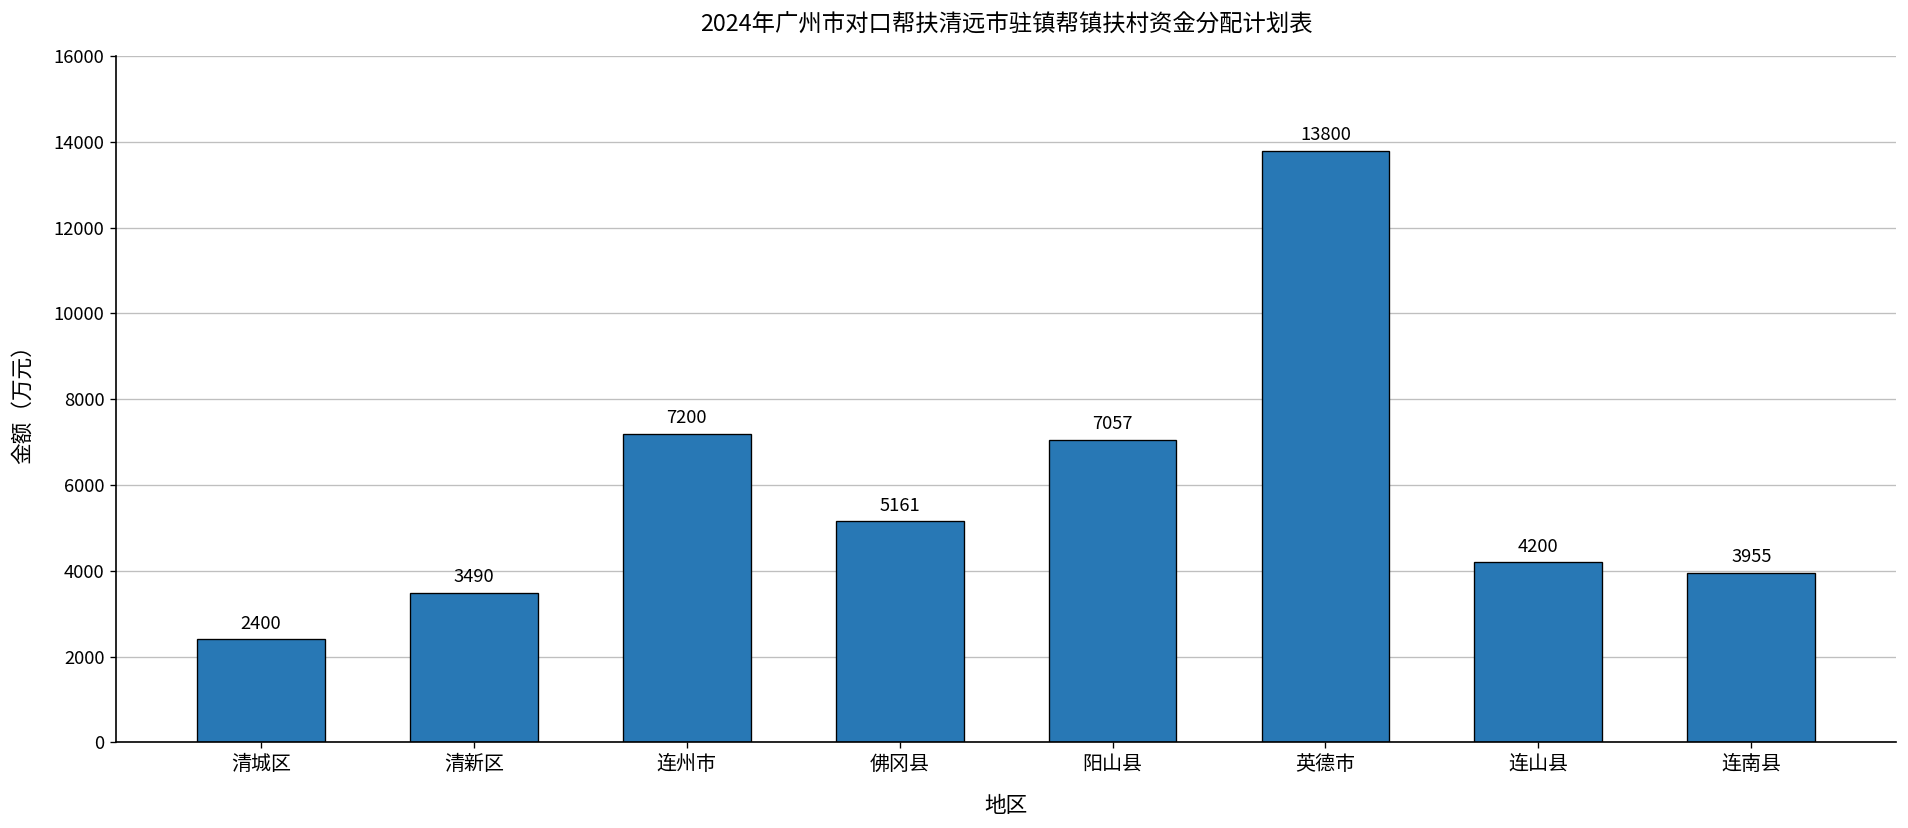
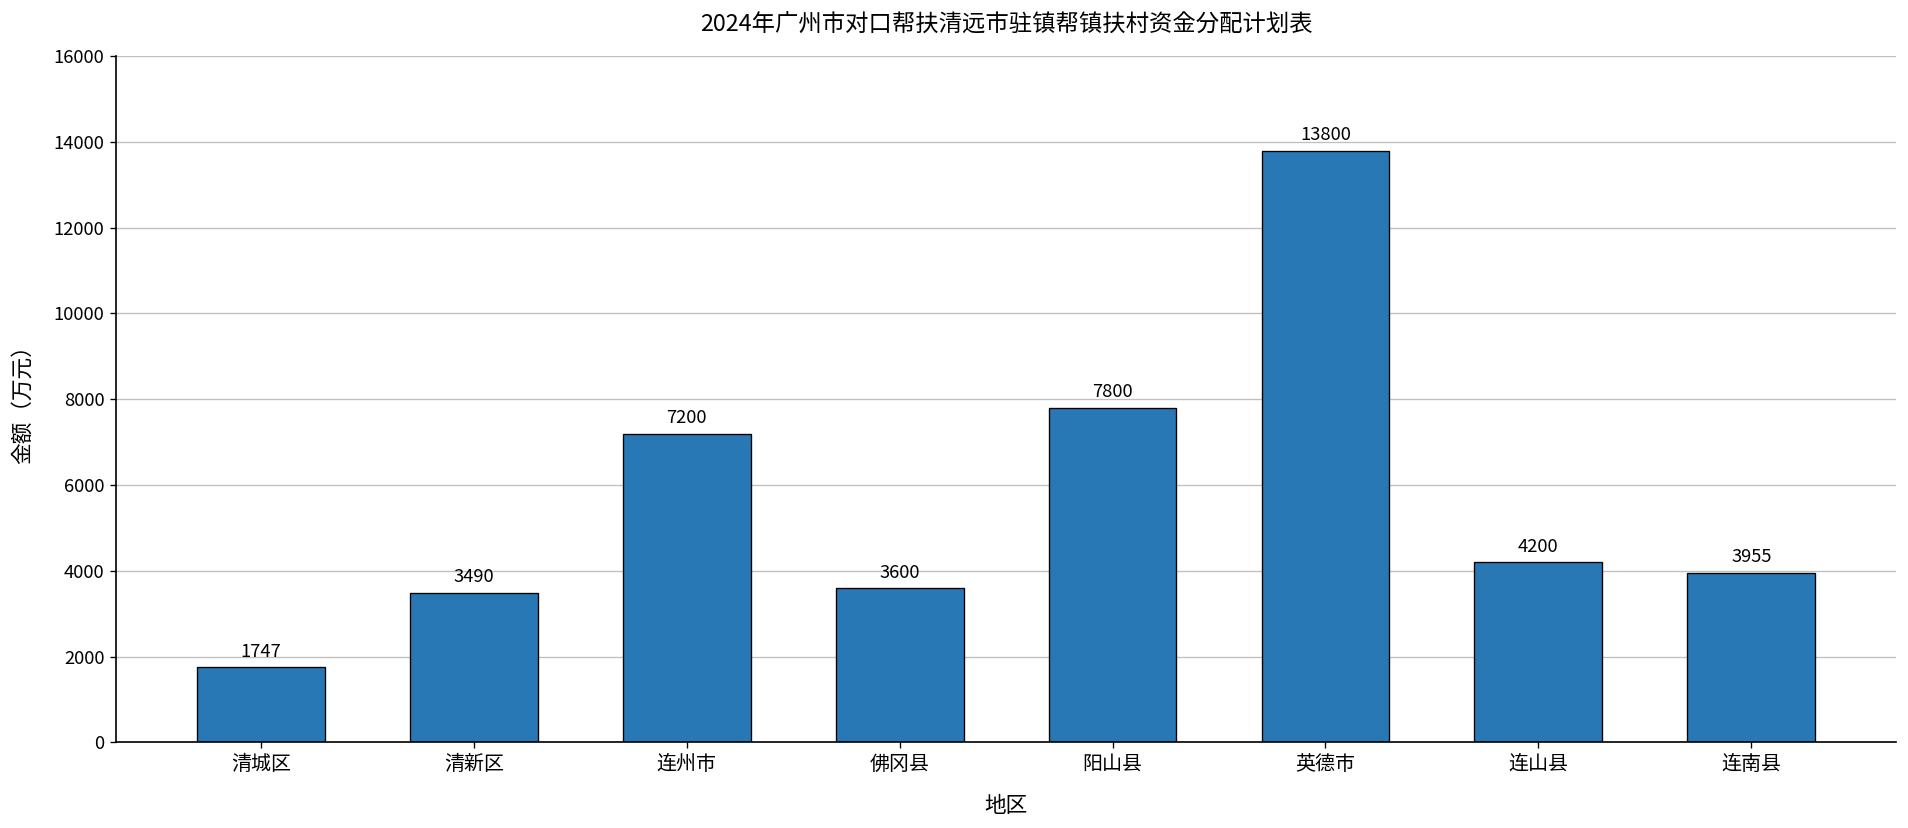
清城区: 2400 -> 1747
佛冈县: 5161 -> 3600
阳山县: 7057 -> 7800
